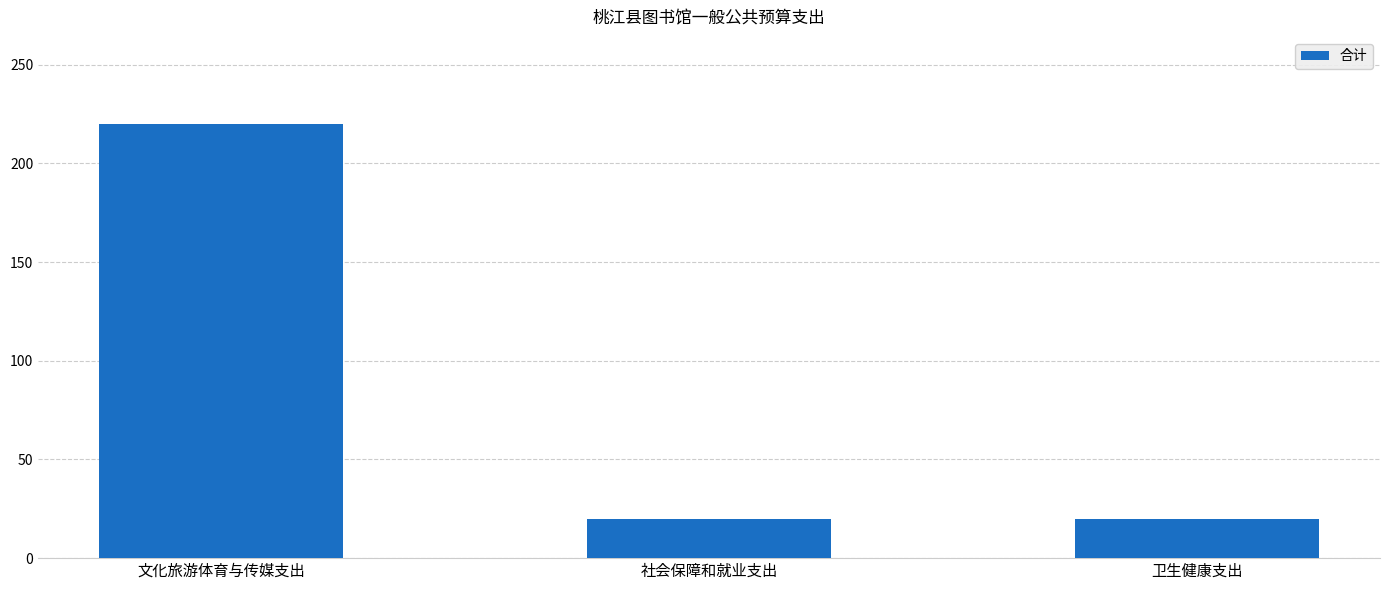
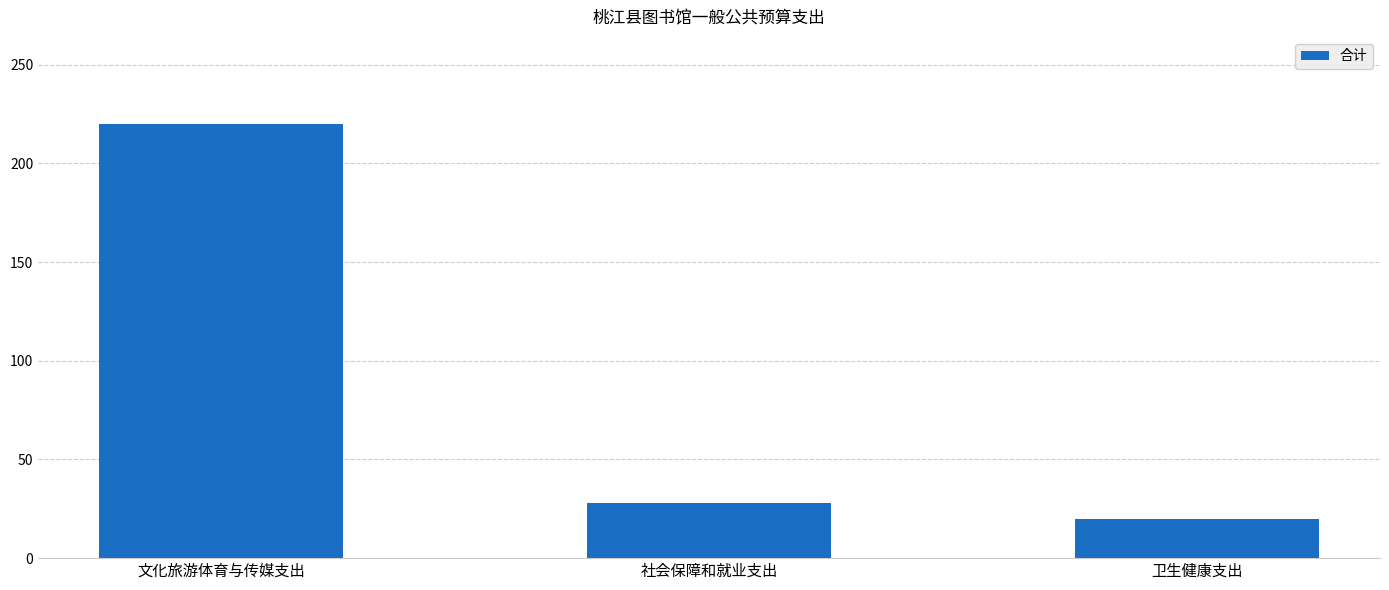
社会保障和就业支出: 20 -> 28
